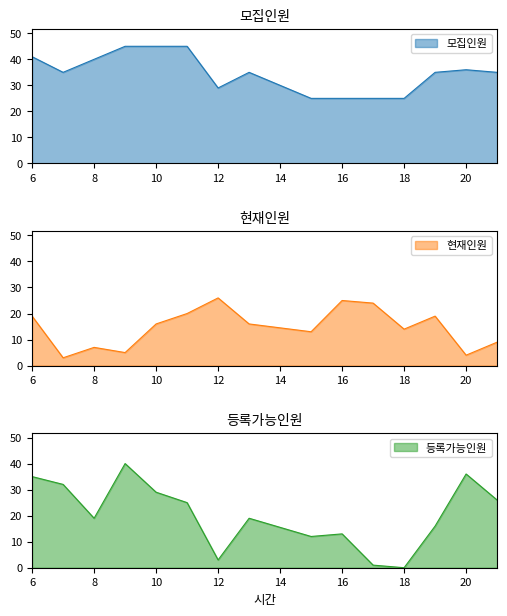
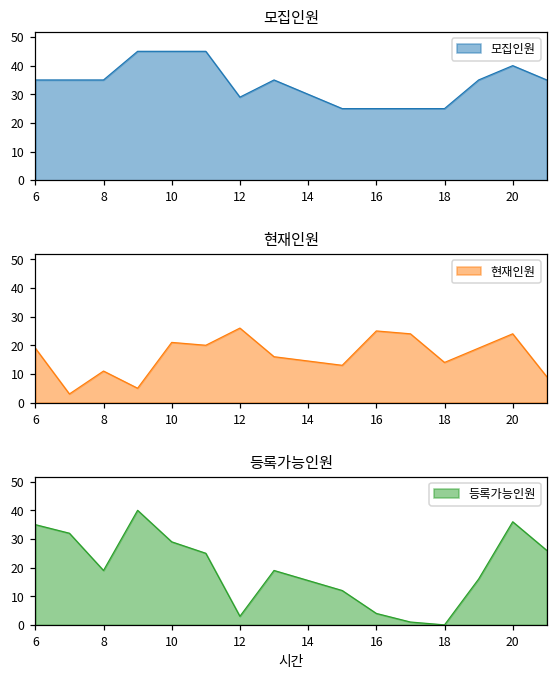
모집인원, 6: 41 -> 35
모집인원, 8: 40 -> 35
모집인원, 20: 36 -> 40
현재인원, 8: 7 -> 11
현재인원, 10: 16 -> 21
현재인원, 20: 4 -> 24
등록가능인원, 16: 13 -> 4
